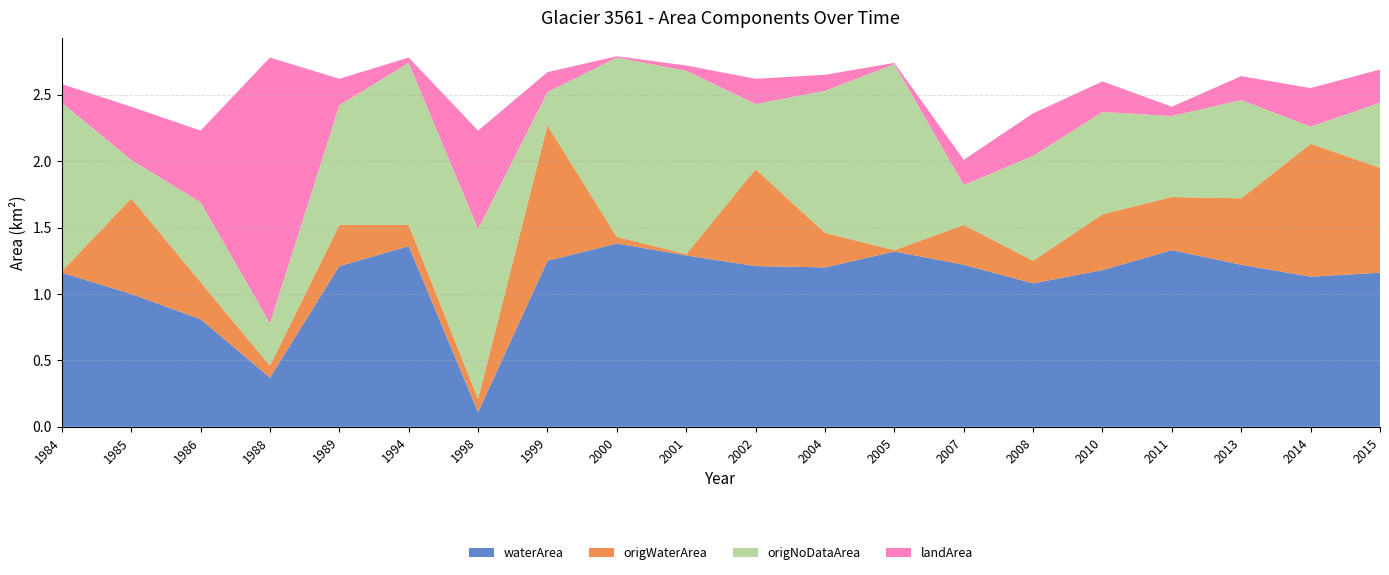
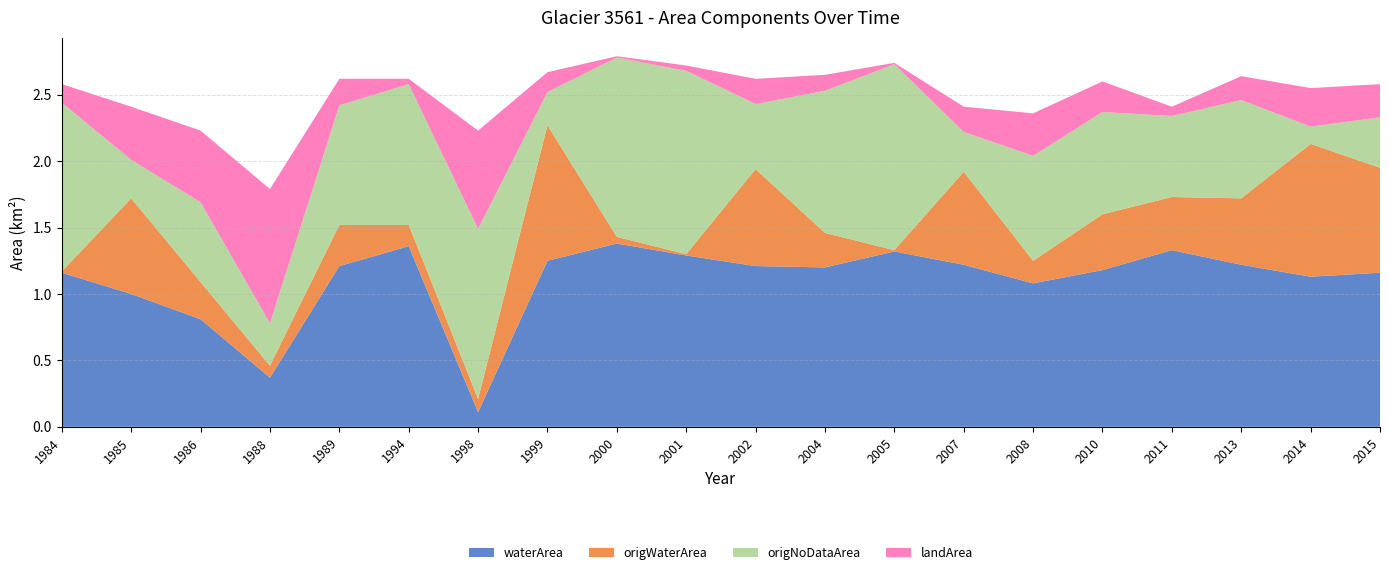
landArea, 1988: 2.00 -> 1.01
origNoDataArea, 1994: 1.22 -> 1.06
origWaterArea, 2007: 0.3 -> 0.7
origNoDataArea, 2015: 0.49 -> 0.38
